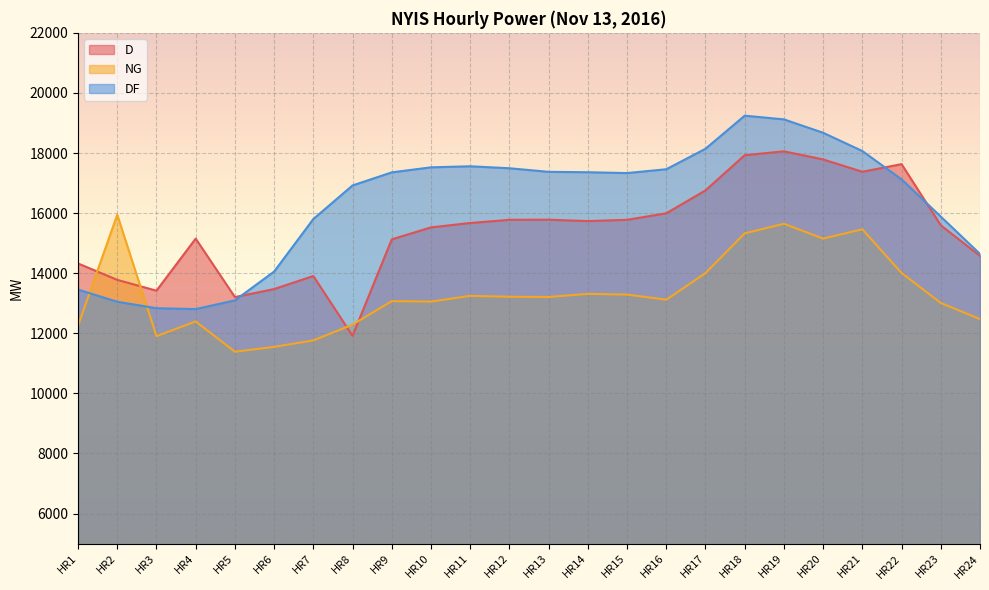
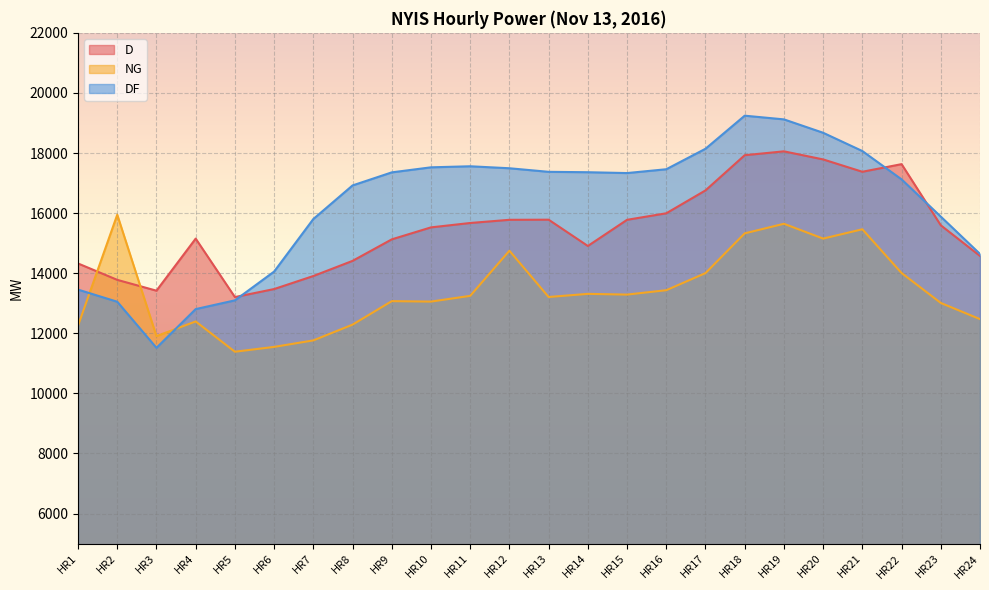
DF, HR3: 12800 -> 11500
D, HR8: 11900 -> 14400
NG, HR12: 13200 -> 14700
D, HR14: 15700 -> 14900
NG, HR16: 13100 -> 13400
